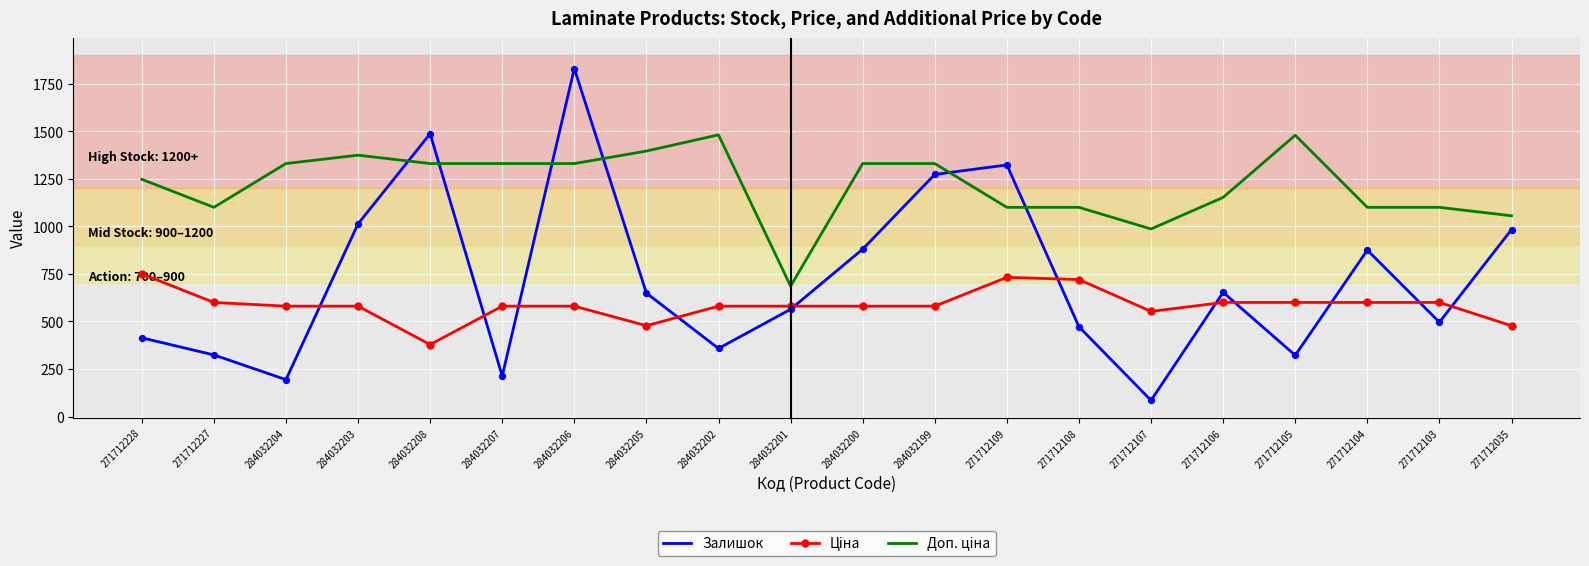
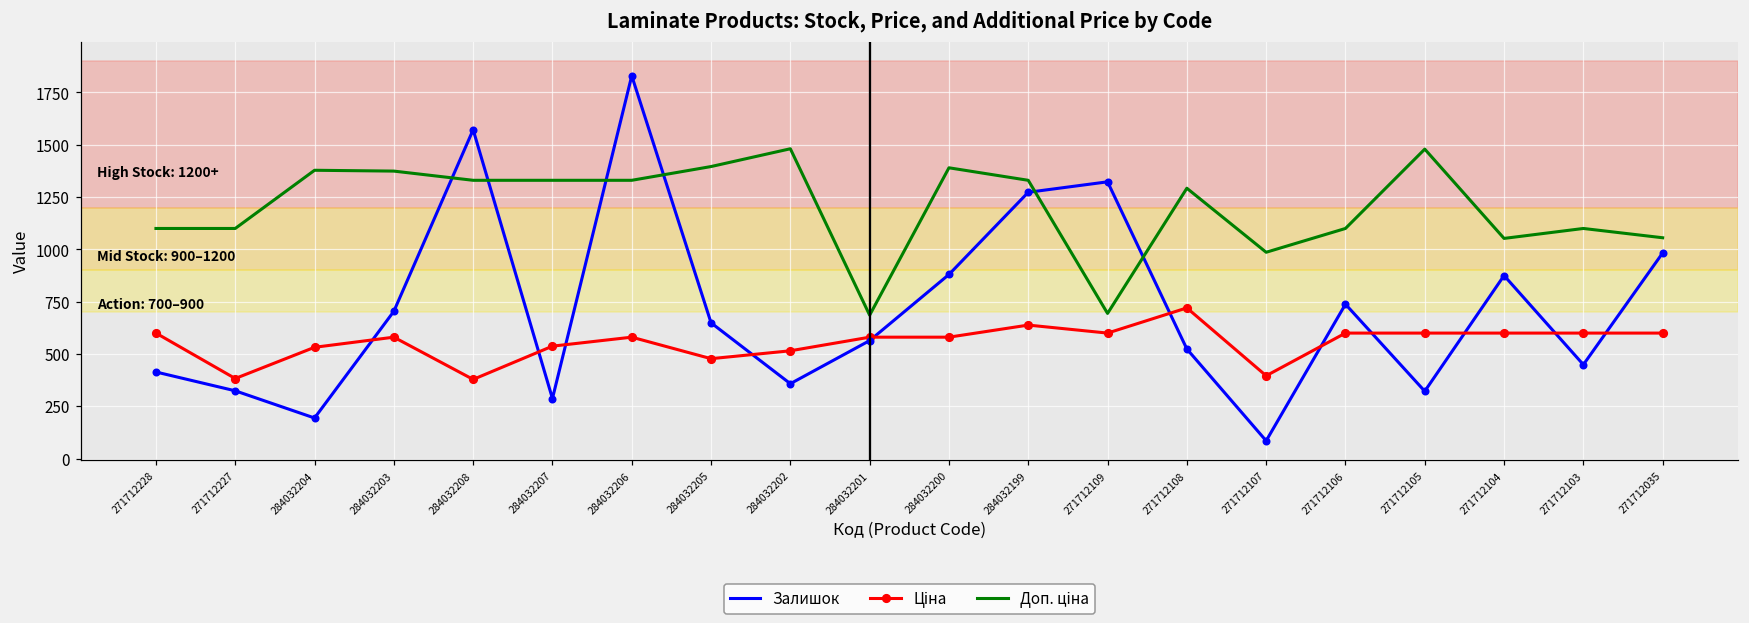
Ціна, 271712228: 750 -> 600
Доп. ціна, 271712228: 1250 -> 1100
Ціна, 271712227: 600 -> 380
Ціна, 284032204: 580 -> 530
Доп. ціна, 284032204: 1330 -> 1380
Залишок, 284032203: 1010 -> 700
Залишок, 284032208: 1490 -> 1570
Залишок, 284032207: 210 -> 290
Ціна, 284032207: 580 -> 540
Ціна, 284032202: 580 -> 520
Доп. ціна, 284032200: 1330 -> 1390
Ціна, 284032199: 580 -> 640
Ціна, 271712109: 730 -> 600
Доп. ціна, 271712109: 1100 -> 690
Залишок, 271712108: 470 -> 520
Доп. ціна, 271712108: 1100 -> 1290
Ціна, 271712107: 550 -> 400
Залишок, 271712106: 650 -> 740
Доп. ціна, 271712106: 1150 -> 1100
Доп. ціна, 271712104: 1100 -> 1050
Залишок, 271712103: 500 -> 450
Ціна, 271712035: 480 -> 600
